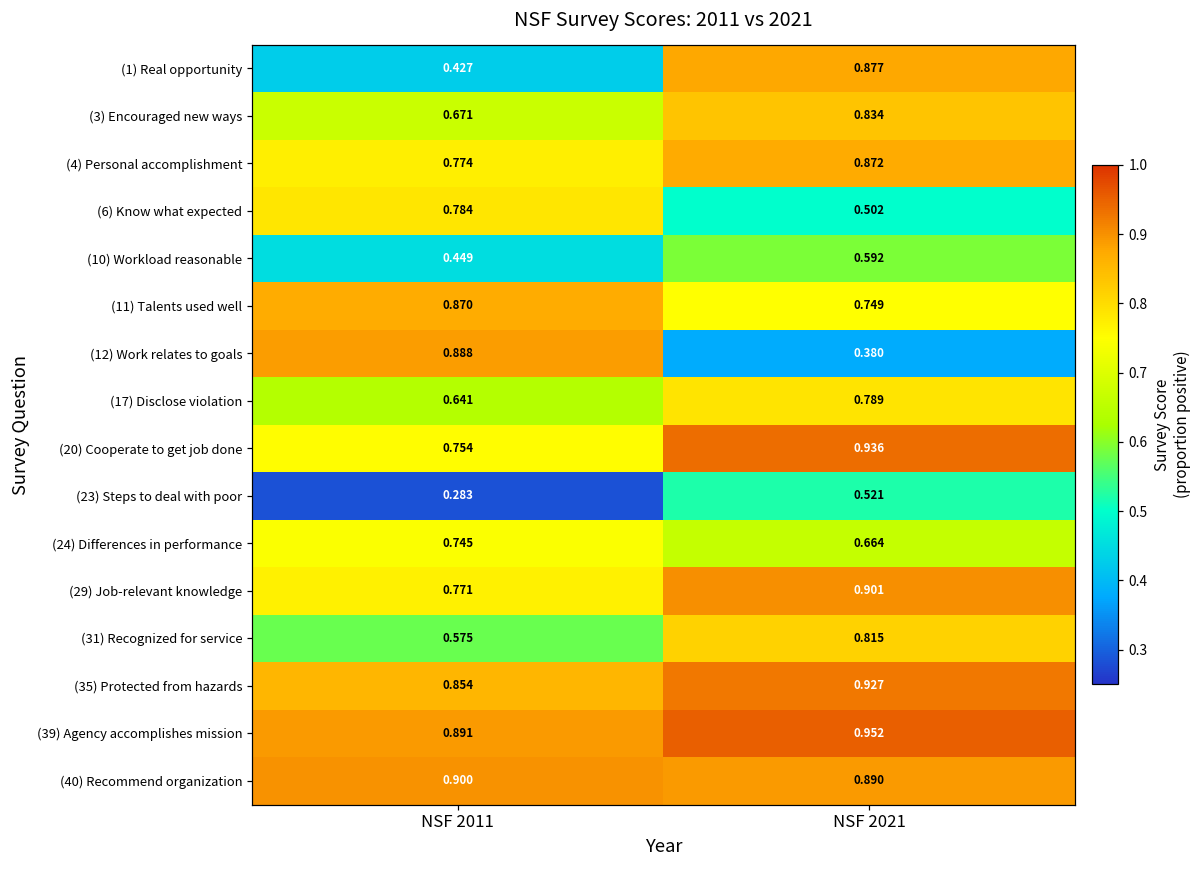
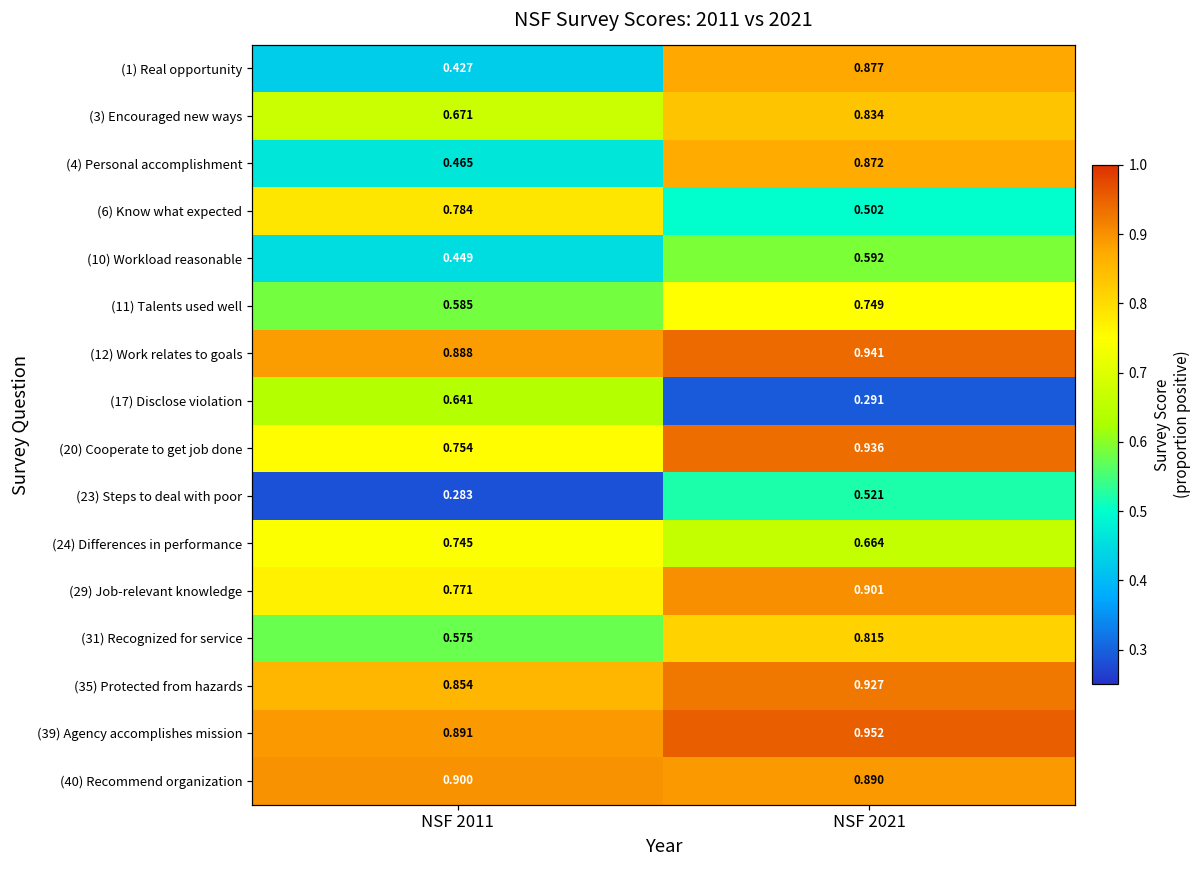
(4) Personal accomplishment, NSF 2011: 0.774 -> 0.465
(11) Talents used well, NSF 2011: 0.870 -> 0.585
(12) Work relates to goals, NSF 2021: 0.380 -> 0.941
(17) Disclose violation, NSF 2021: 0.789 -> 0.291
